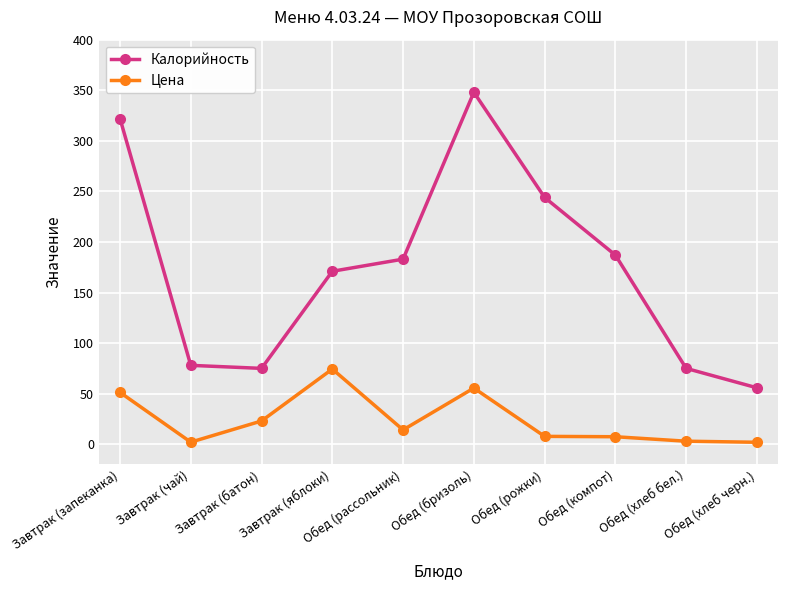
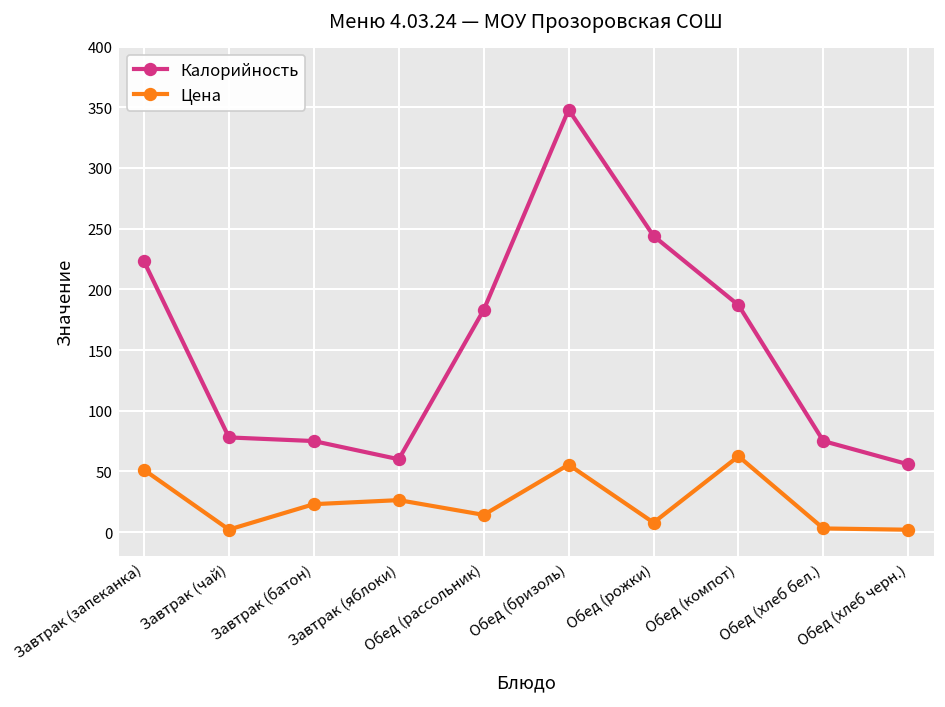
Калорийность, Завтрак (запеканка): 322 -> 223
Калорийность, Завтрак (яблоки): 171 -> 60
Цена, Завтрак (яблоки): 74 -> 26
Цена, Обед (компот): 7 -> 62
